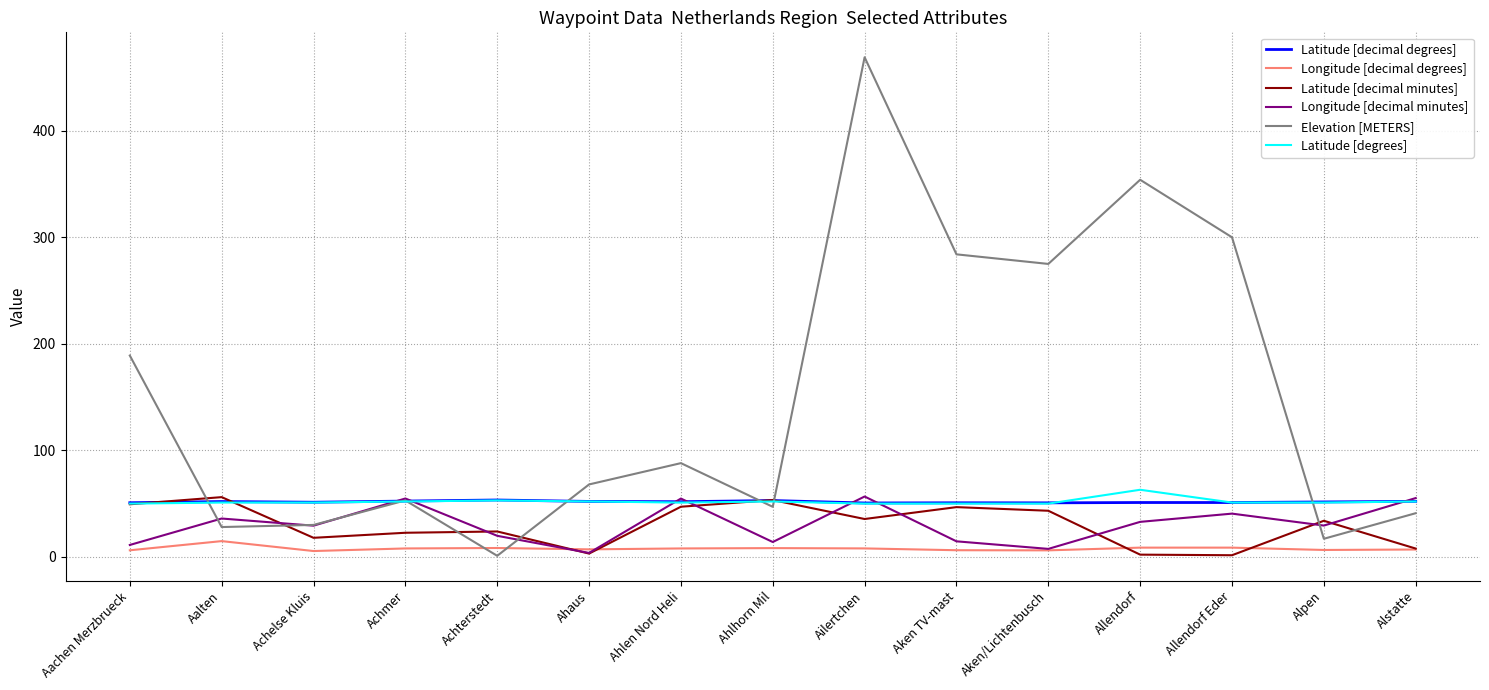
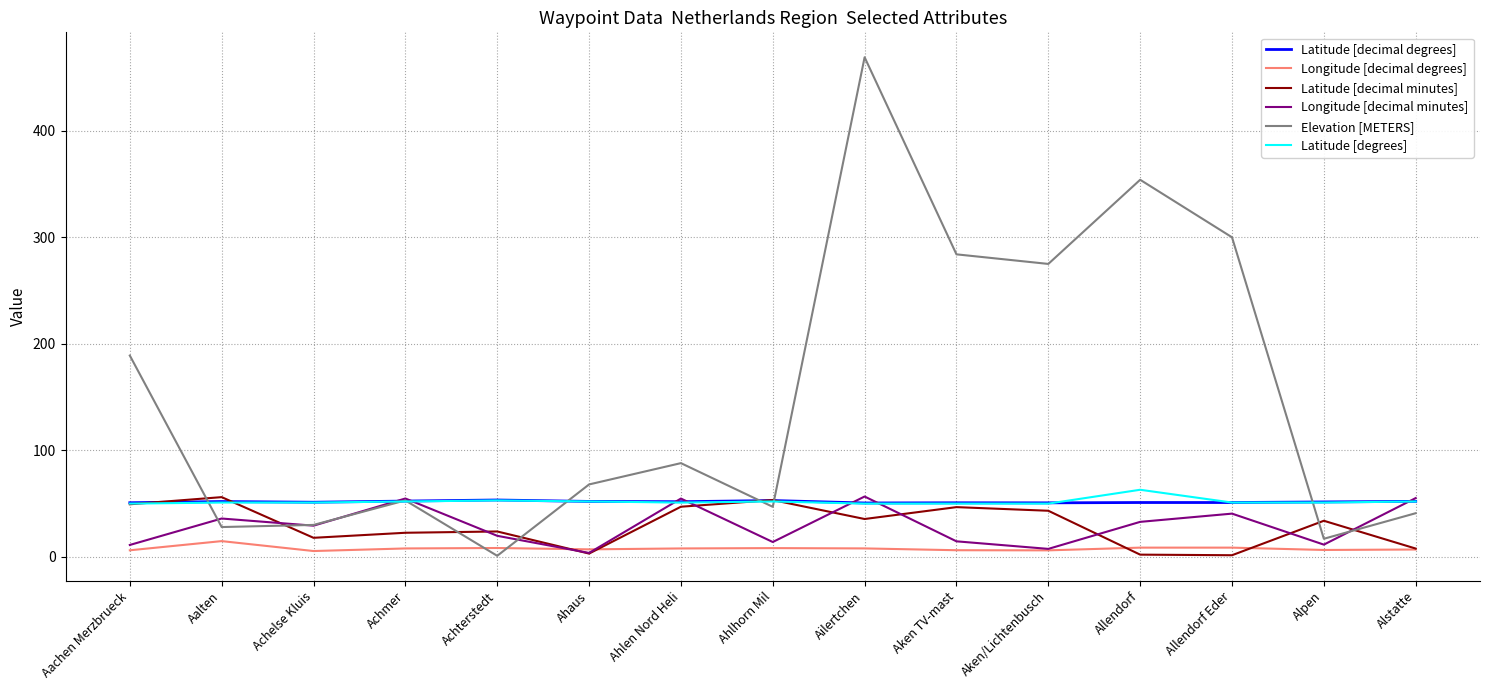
Longitude [decimal minutes], Alpen: 29 -> 12
